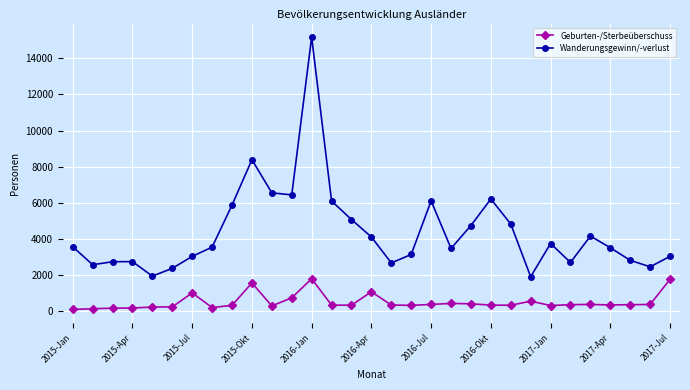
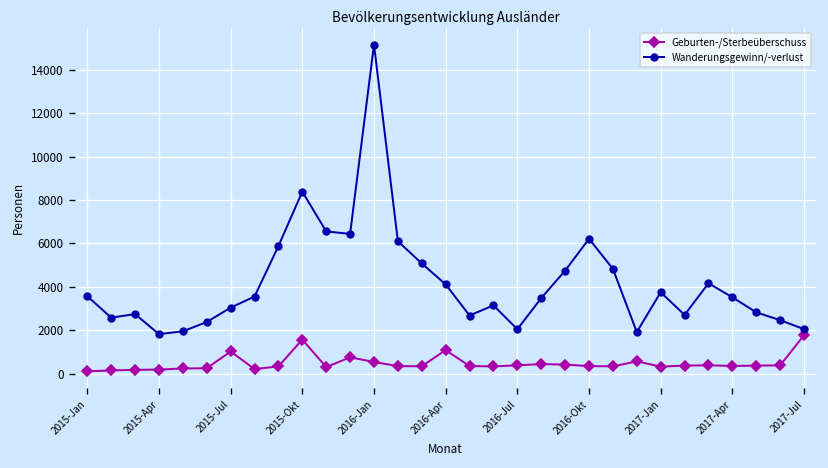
Wanderungsgewinn/-verlust, 2015-Apr: 2700 -> 1800
Geburten-/Sterbeüberschuss, 2016-Jan: 1800 -> 500
Wanderungsgewinn/-verlust, 2016-Jul: 6100 -> 2000
Wanderungsgewinn/-verlust, 2017-Jul: 3000 -> 2000
